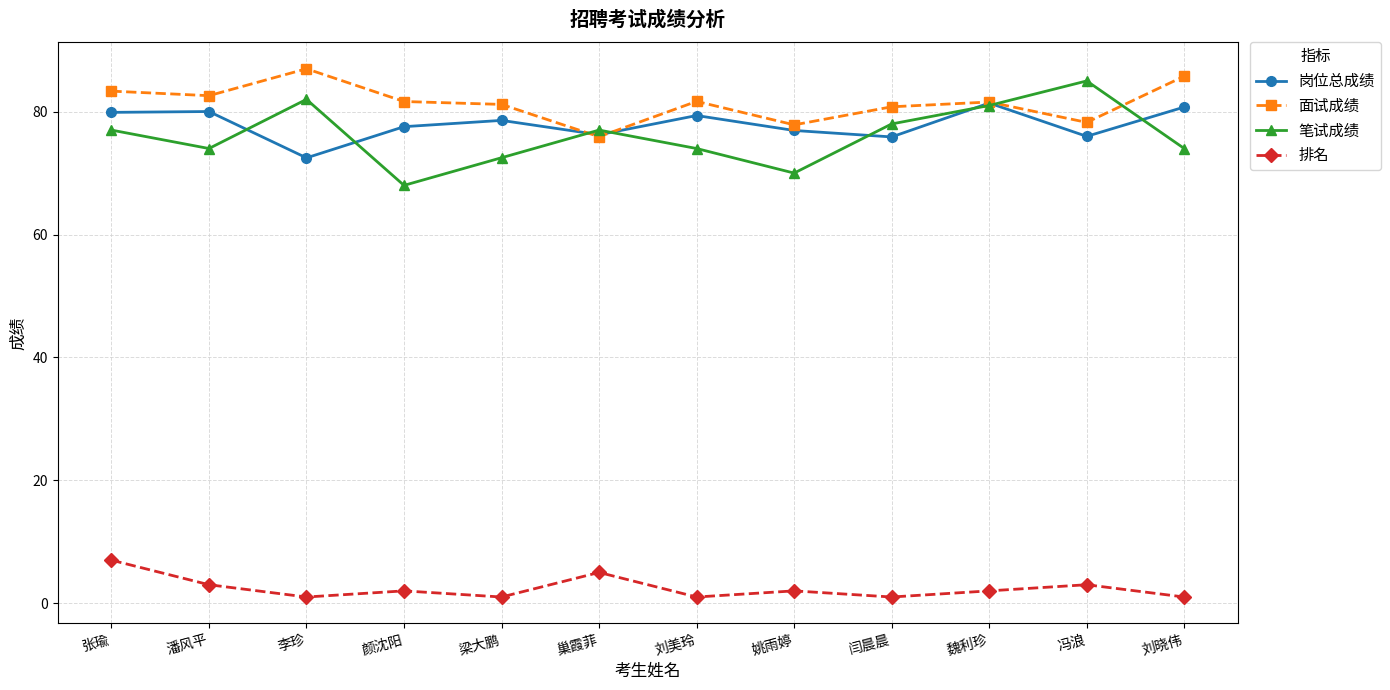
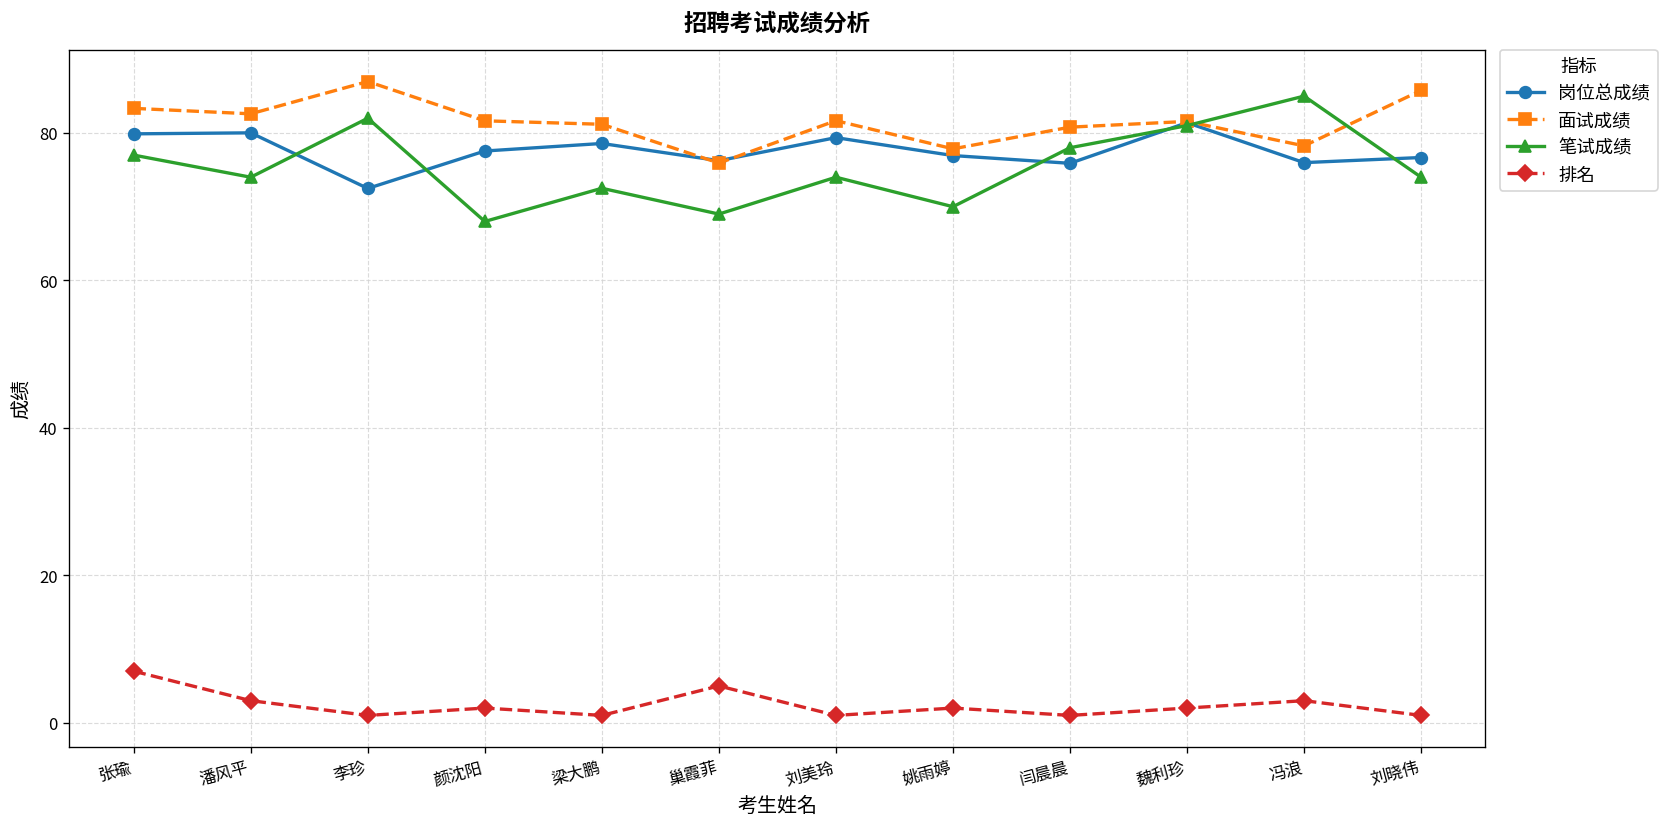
笔试成绩, 巢霞菲: 77 -> 69
岗位总成绩, 刘晓伟: 81 -> 77
